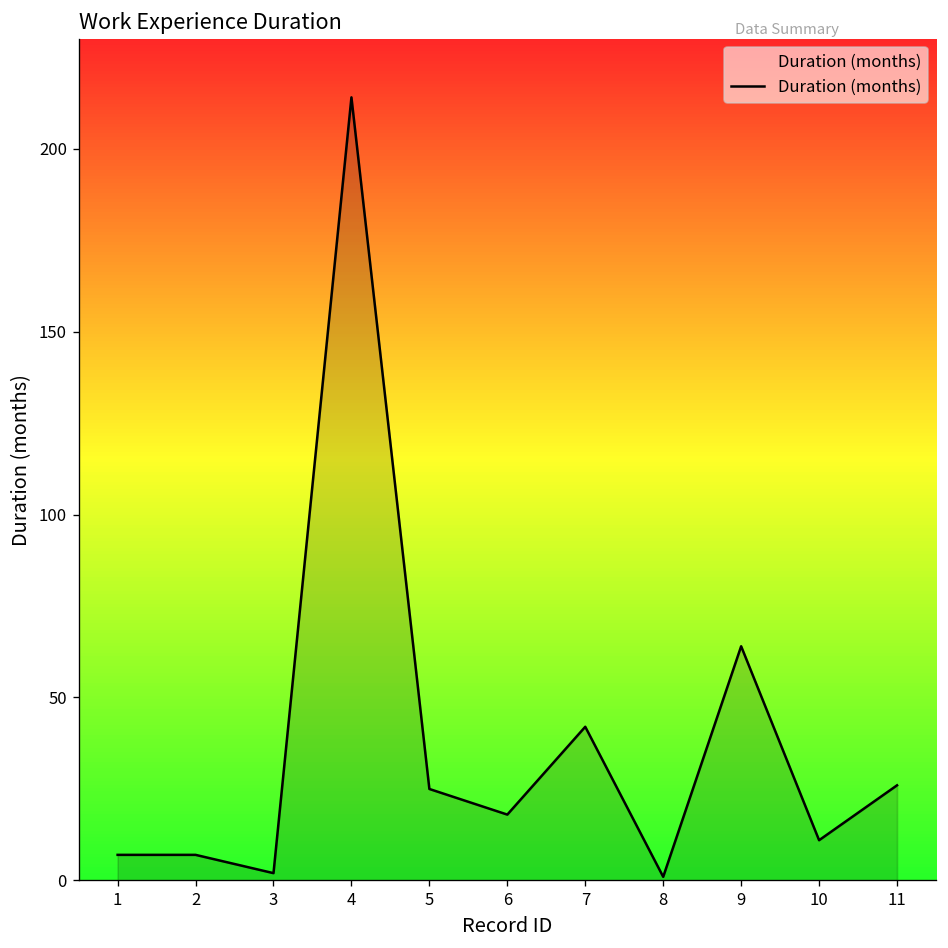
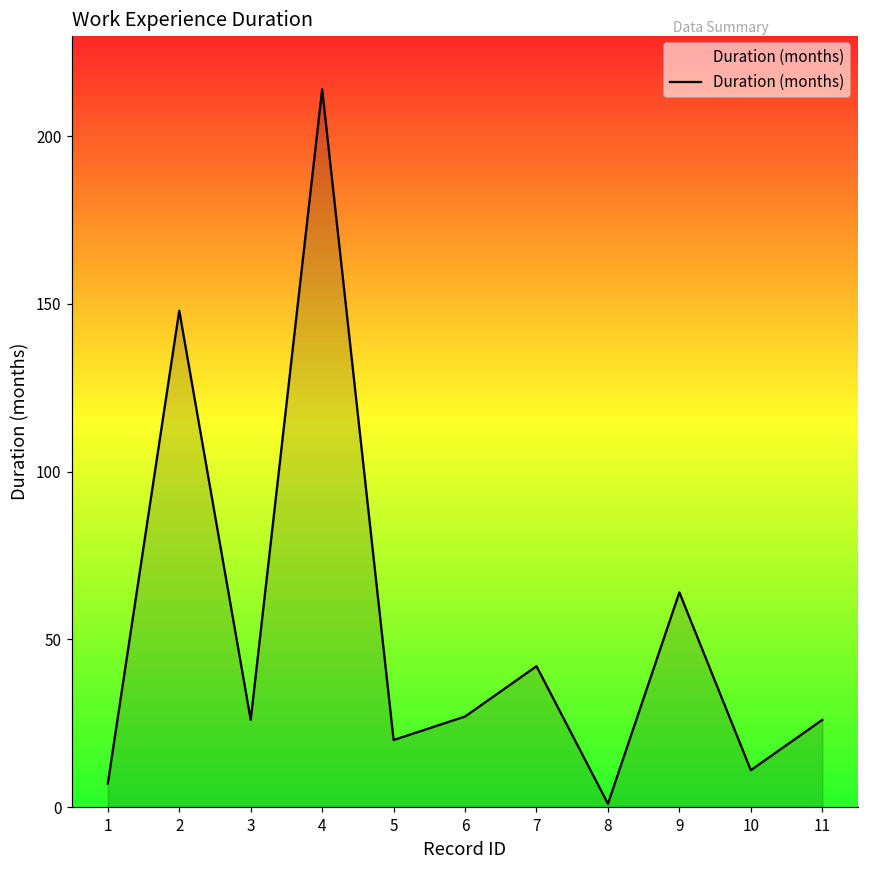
2: 7 -> 148
3: 2 -> 26
5: 25 -> 20
6: 18 -> 27
